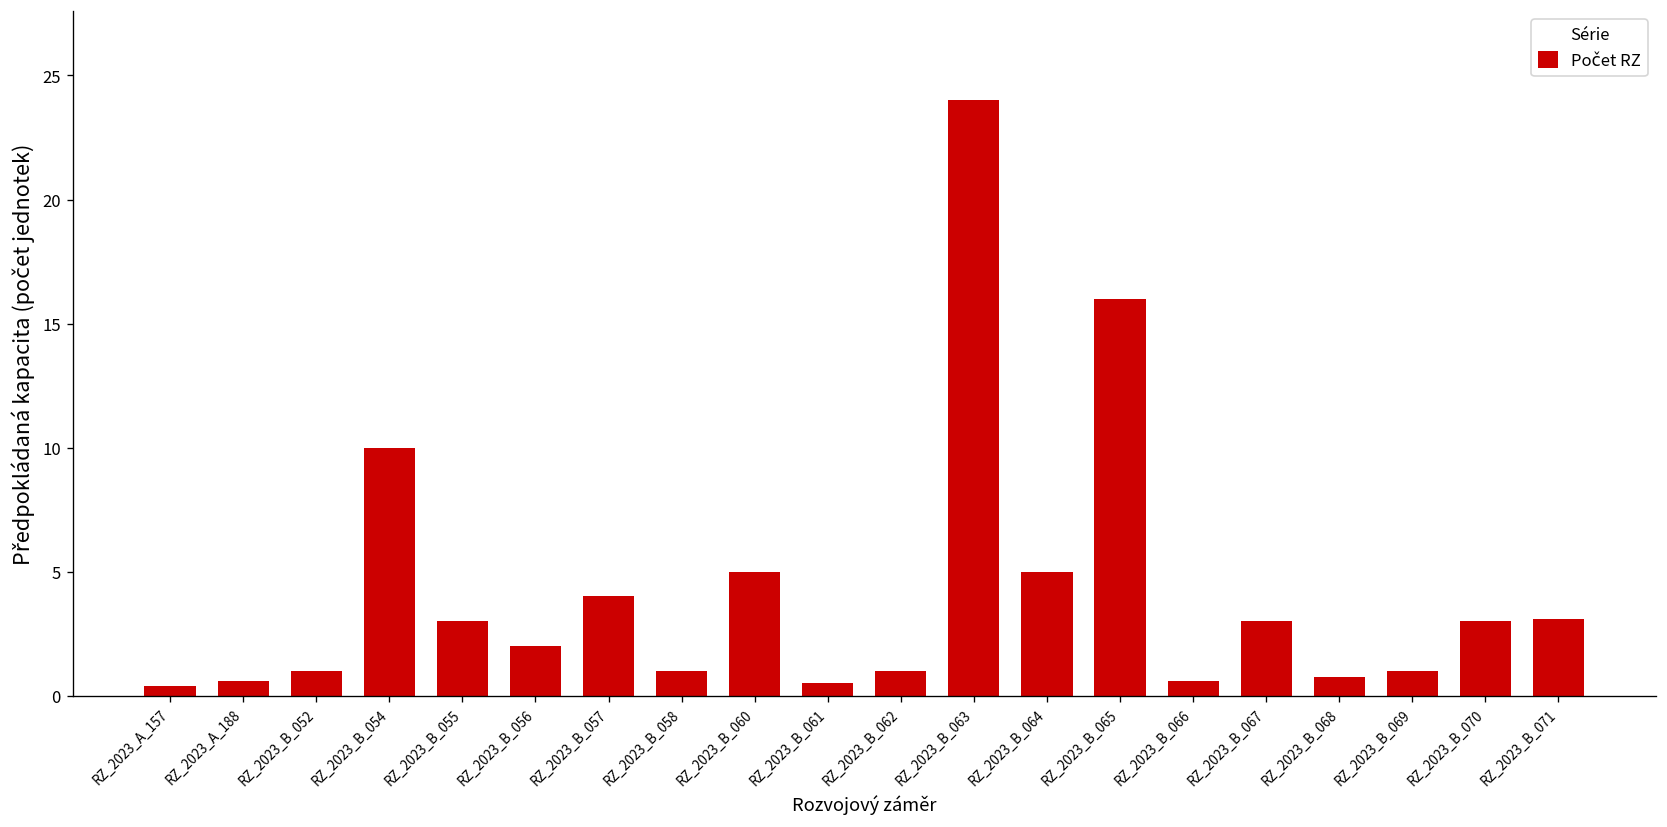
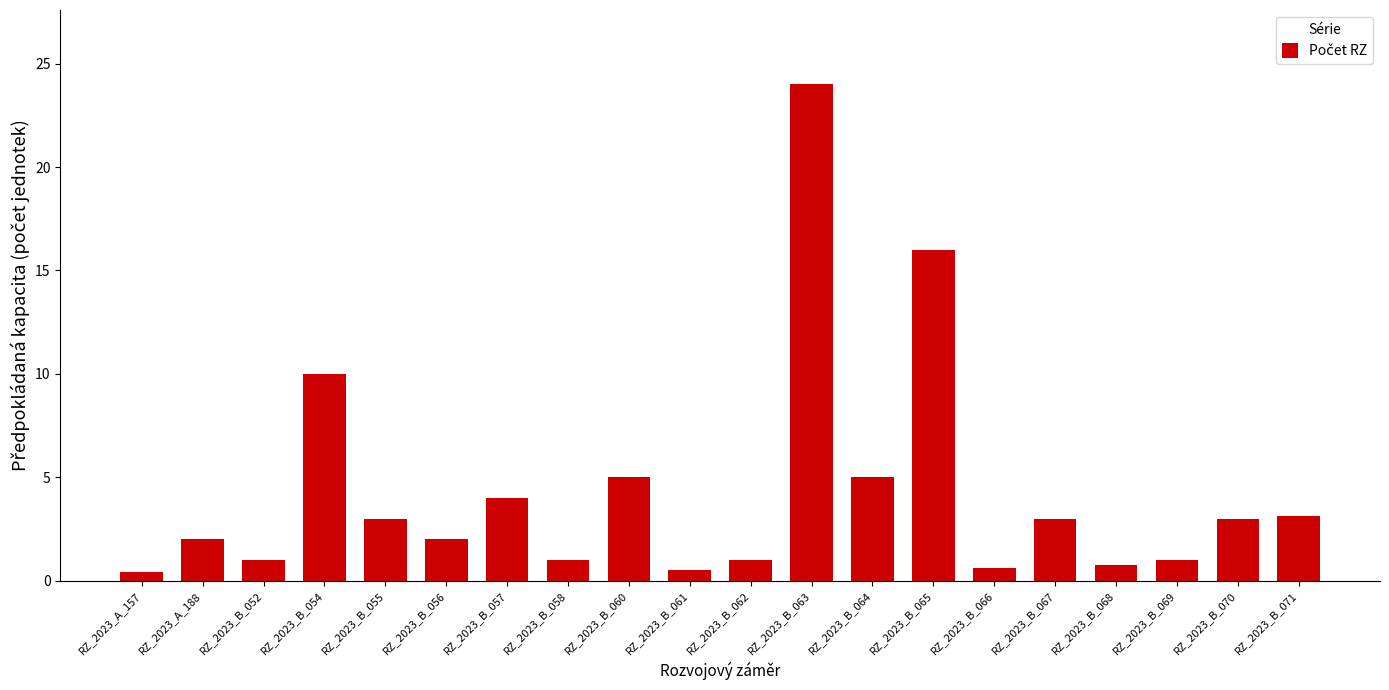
RZ_2023_A_188: 0.6 -> 2.0
